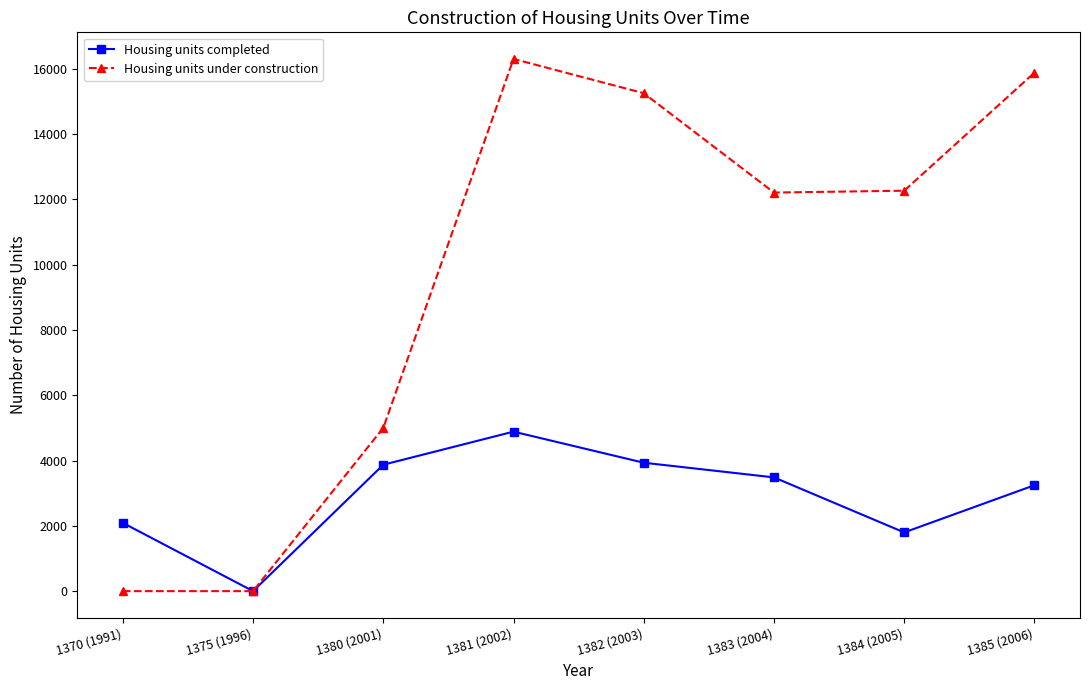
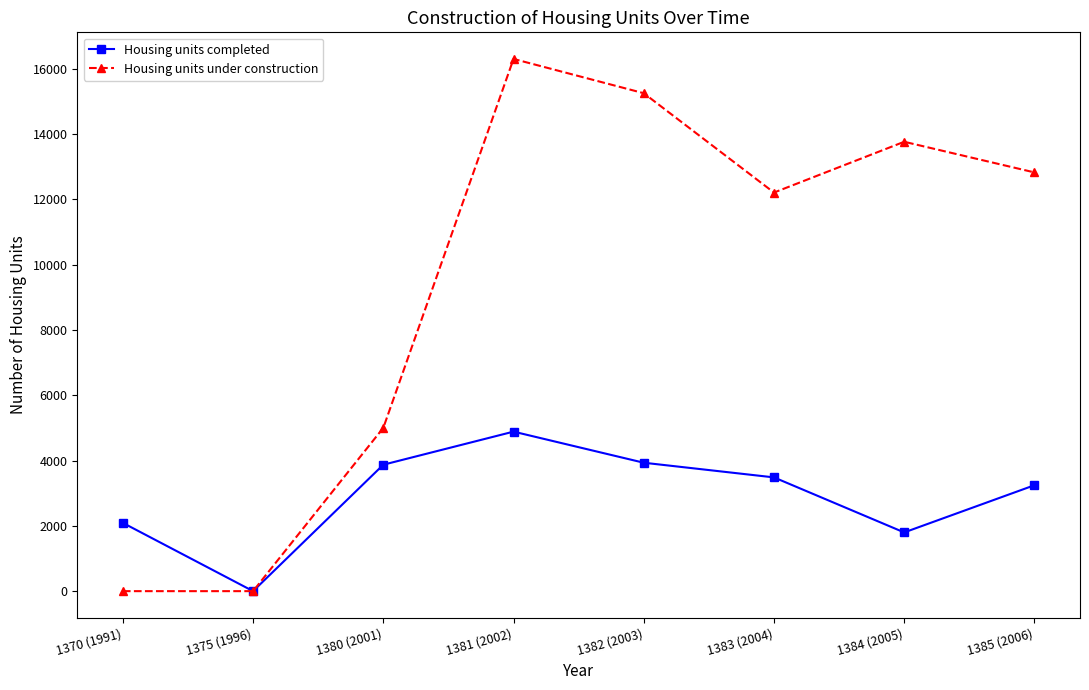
Housing units under construction, 1384 (2005): 12300 -> 13800
Housing units under construction, 1385 (2006): 15900 -> 12800
